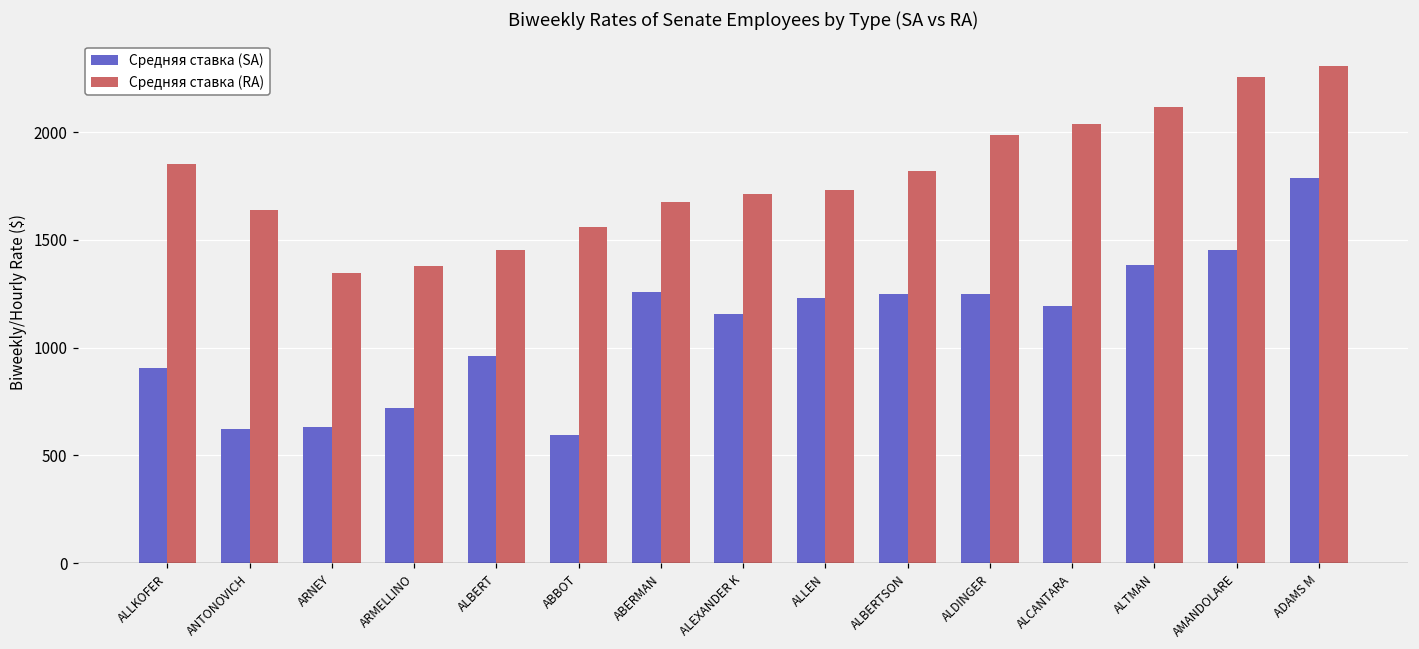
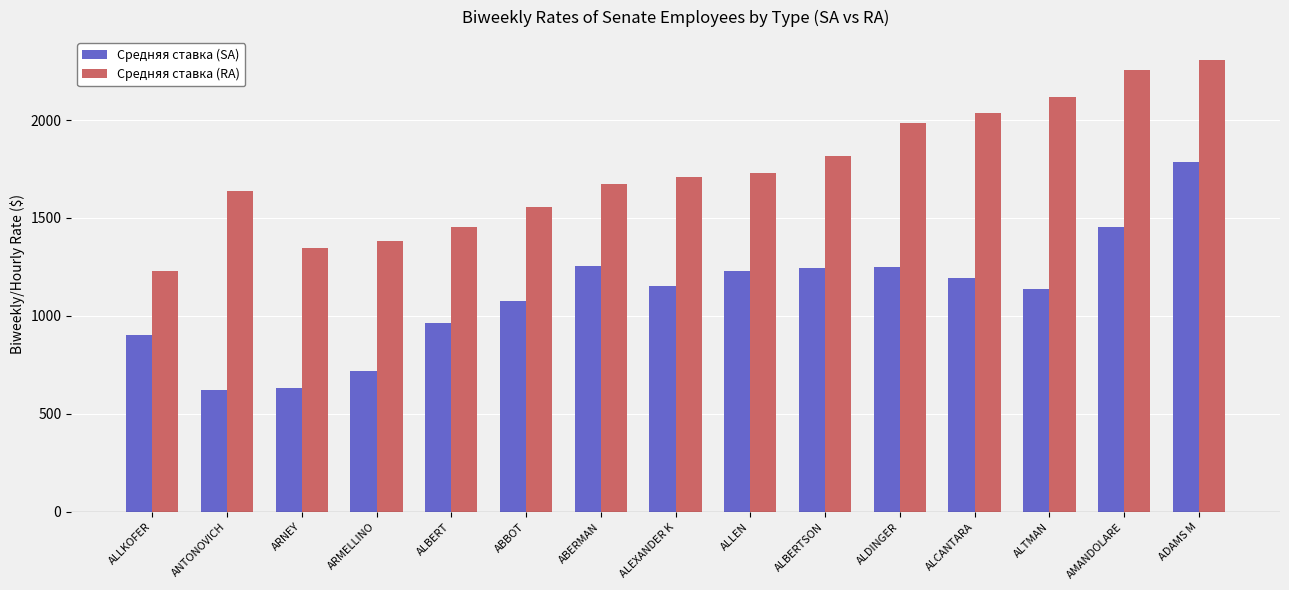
Средняя ставка (RA), ALLKOFER: 1850 -> 1230
Средняя ставка (SA), ABBOT: 600 -> 1080
Средняя ставка (SA), ALTMAN: 1380 -> 1140
